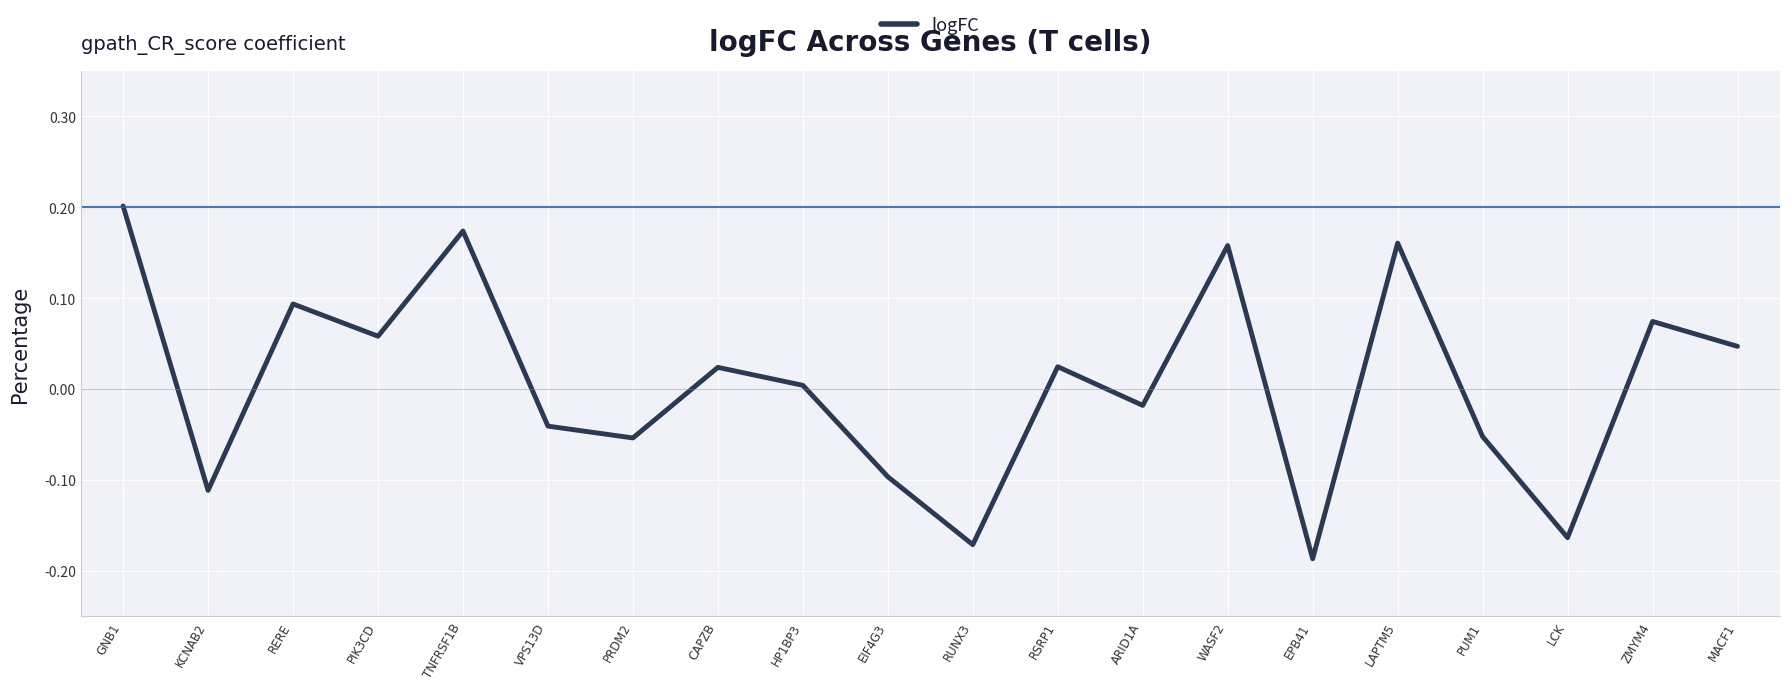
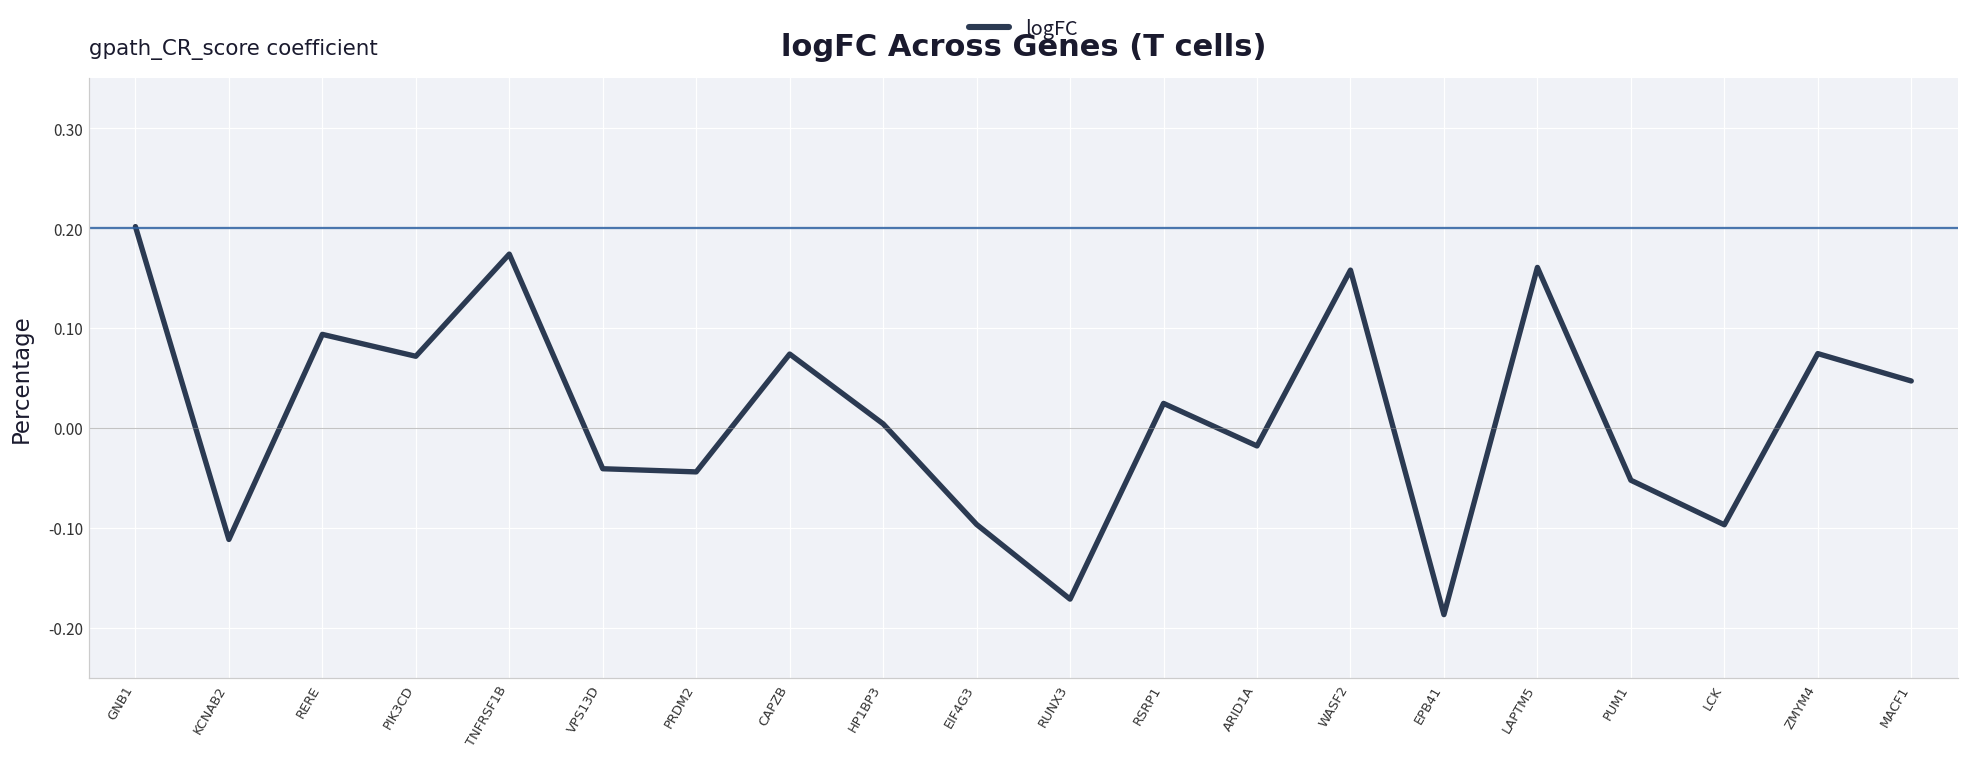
PIK3CD: 0.06 -> 0.07
PRDM2: -0.05 -> -0.04
CAPZB: 0.02 -> 0.07
LCK: -0.16 -> -0.10
